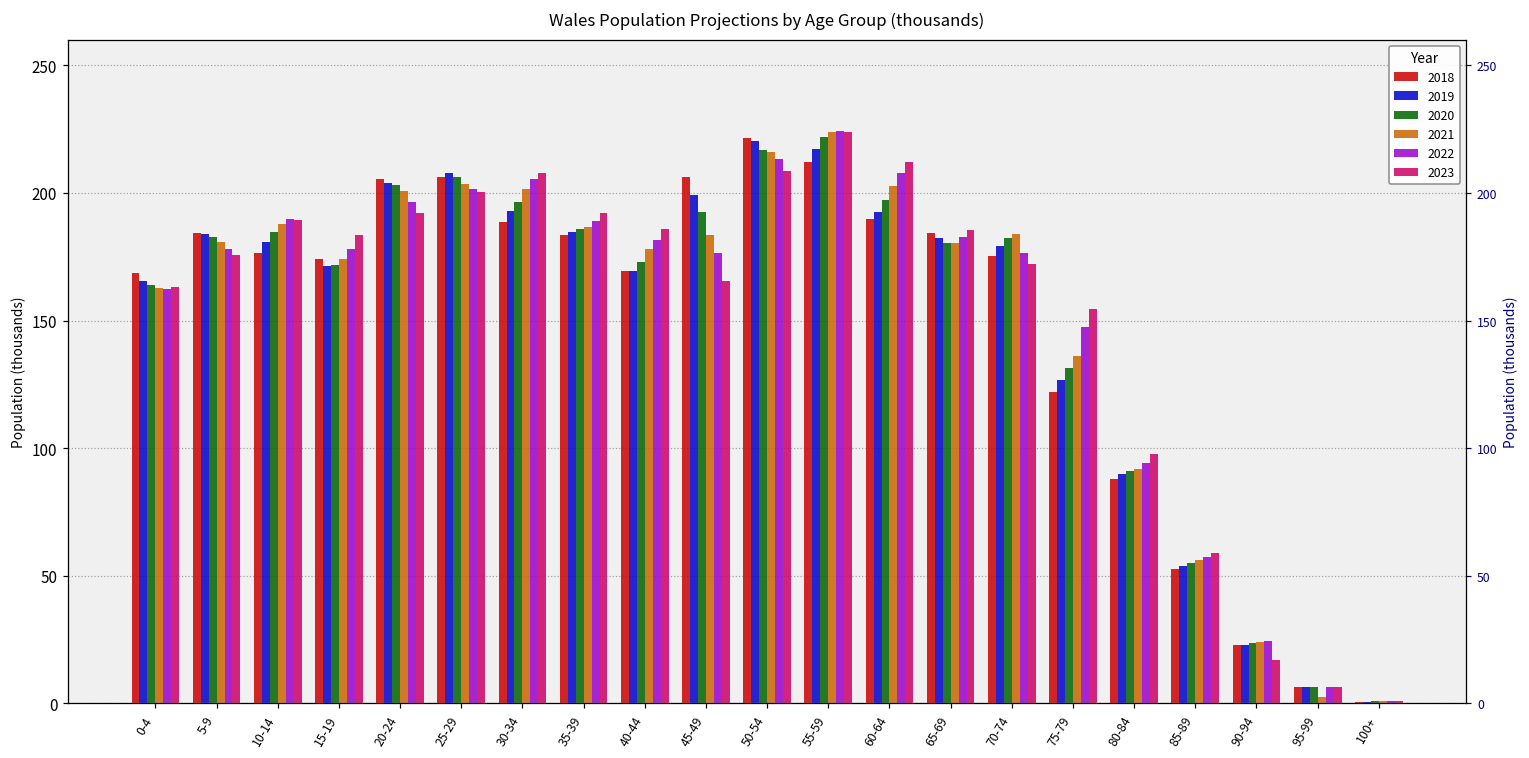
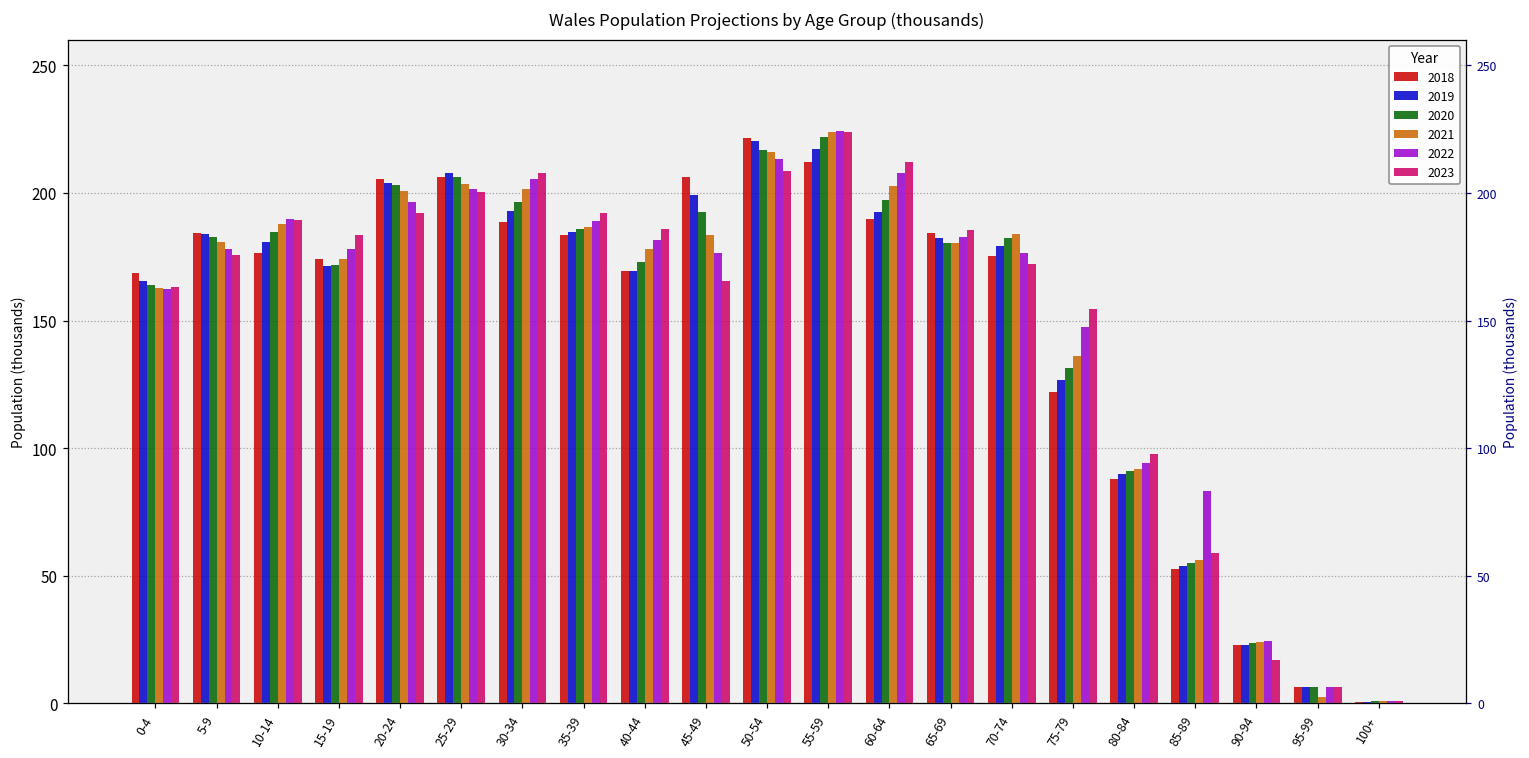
2022, 85-89: 57 -> 83
